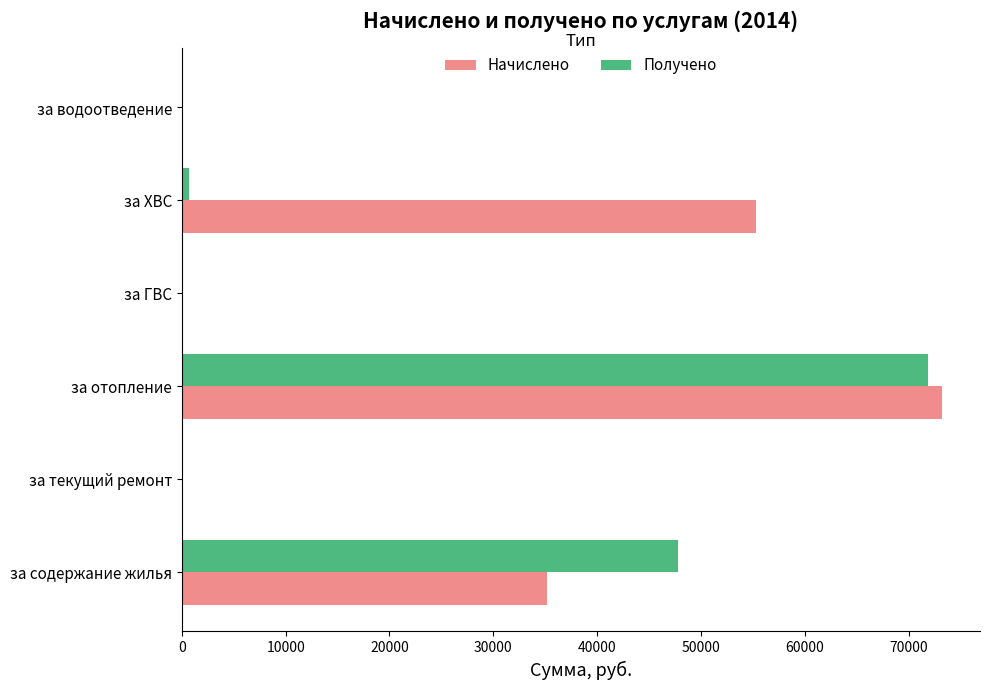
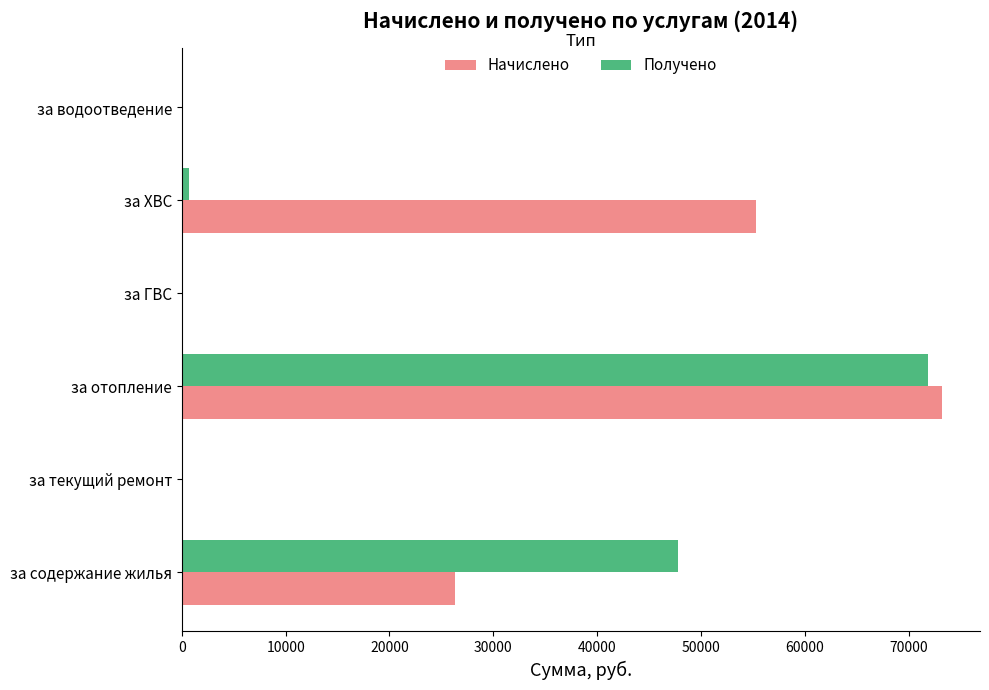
Начислено, за содержание жилья: 35200 -> 26300
